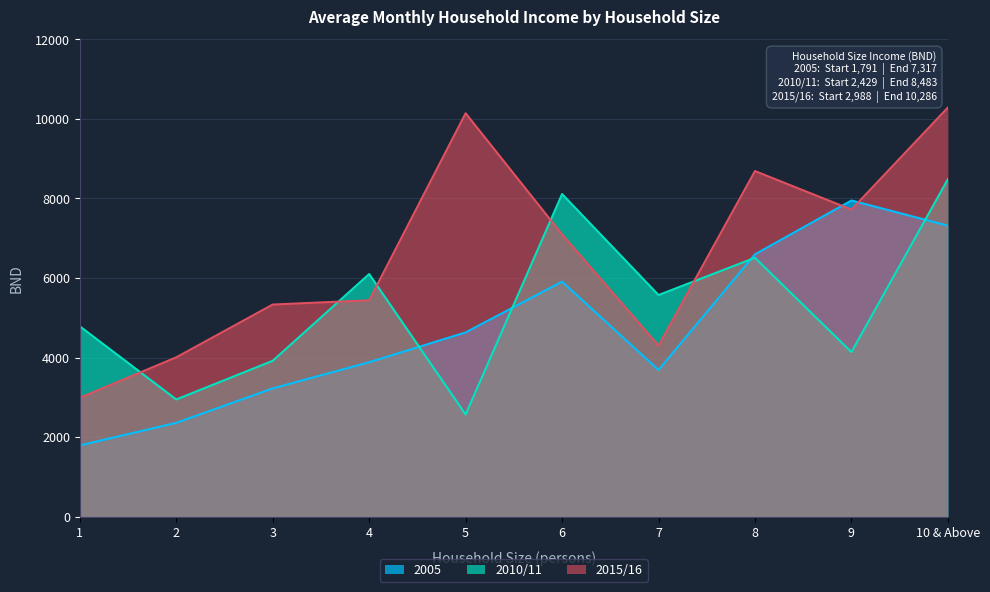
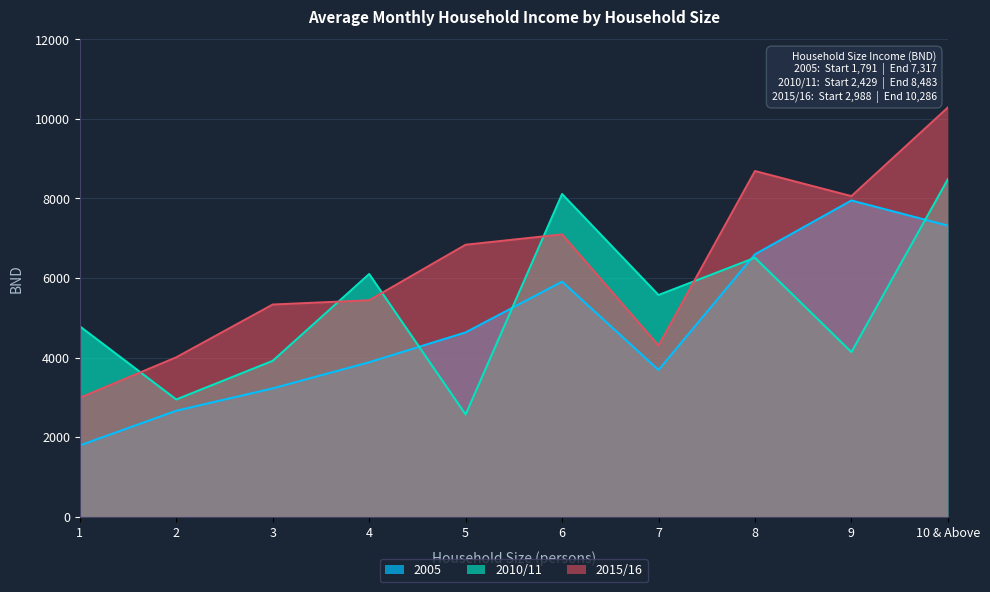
2005, 2: 2400 -> 2700
2015/16, 5: 10100 -> 6800
2015/16, 9: 7700 -> 8100
